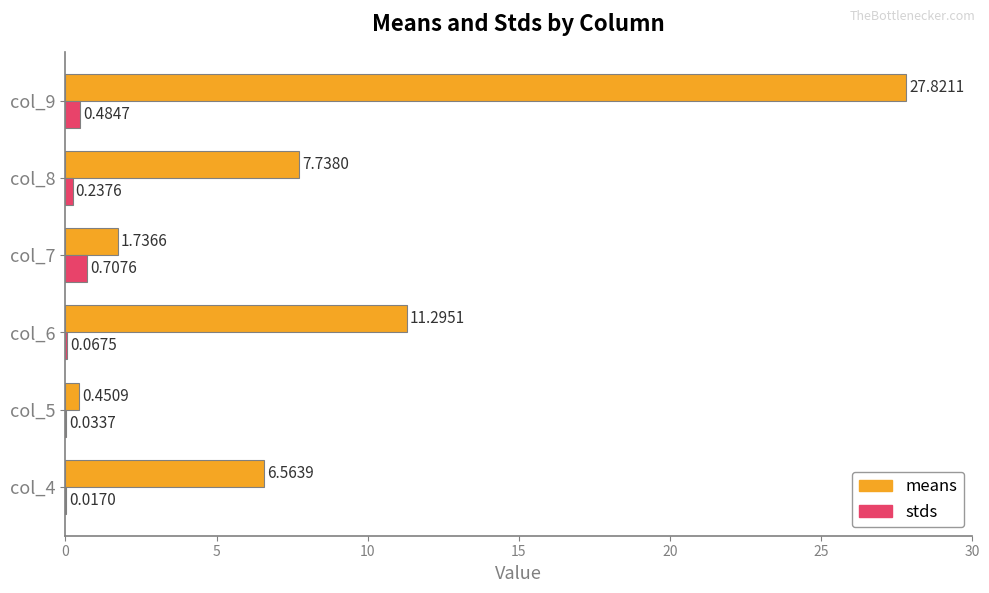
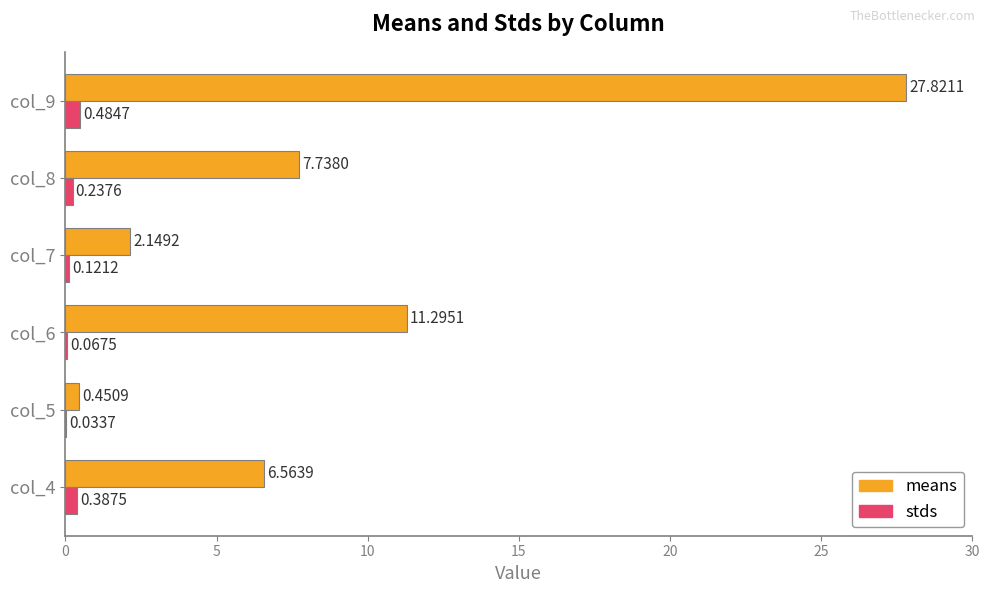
means, col_7: 1.7366 -> 2.1492
stds, col_7: 0.7076 -> 0.1212
stds, col_4: 0.0170 -> 0.3875
